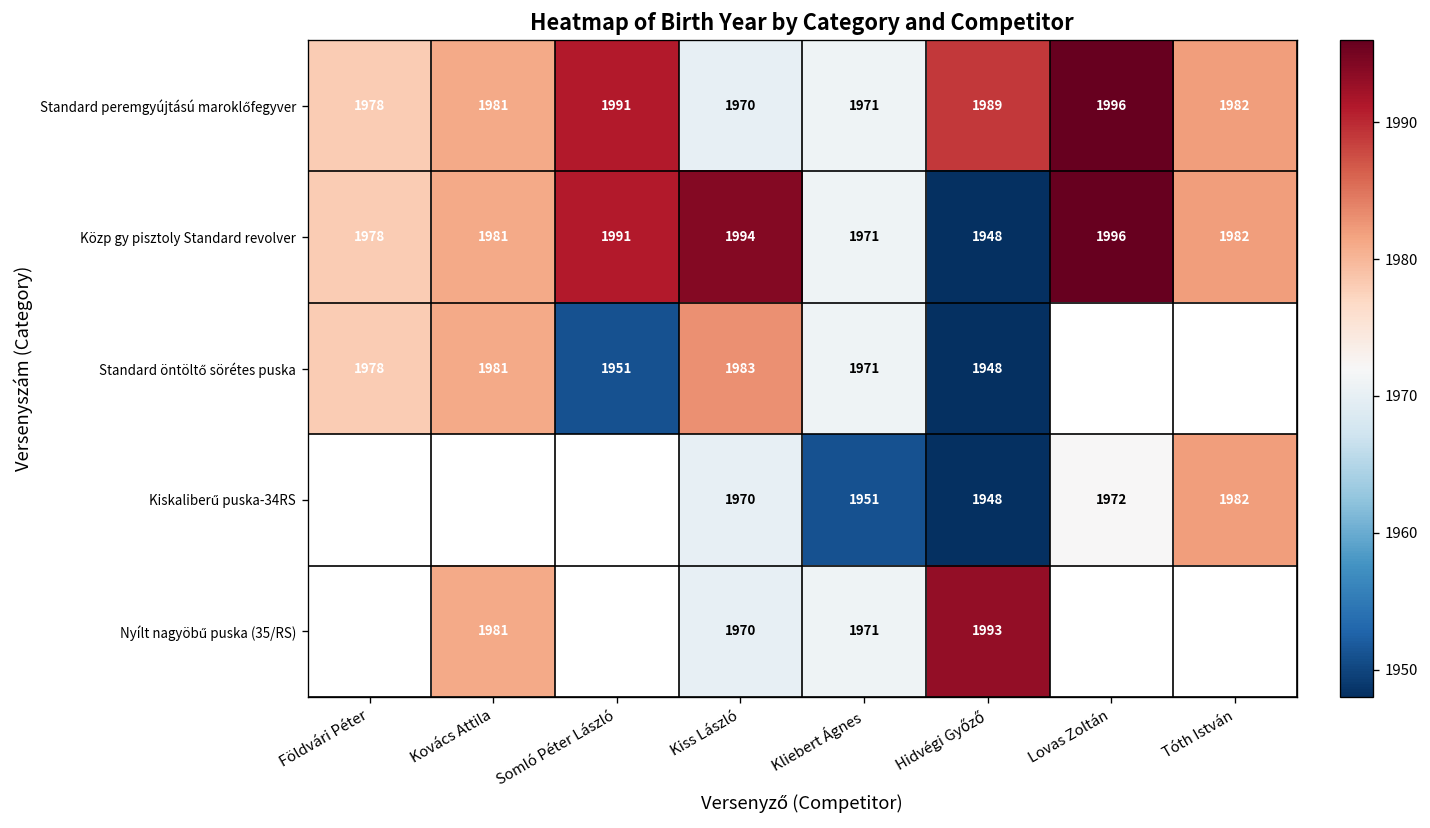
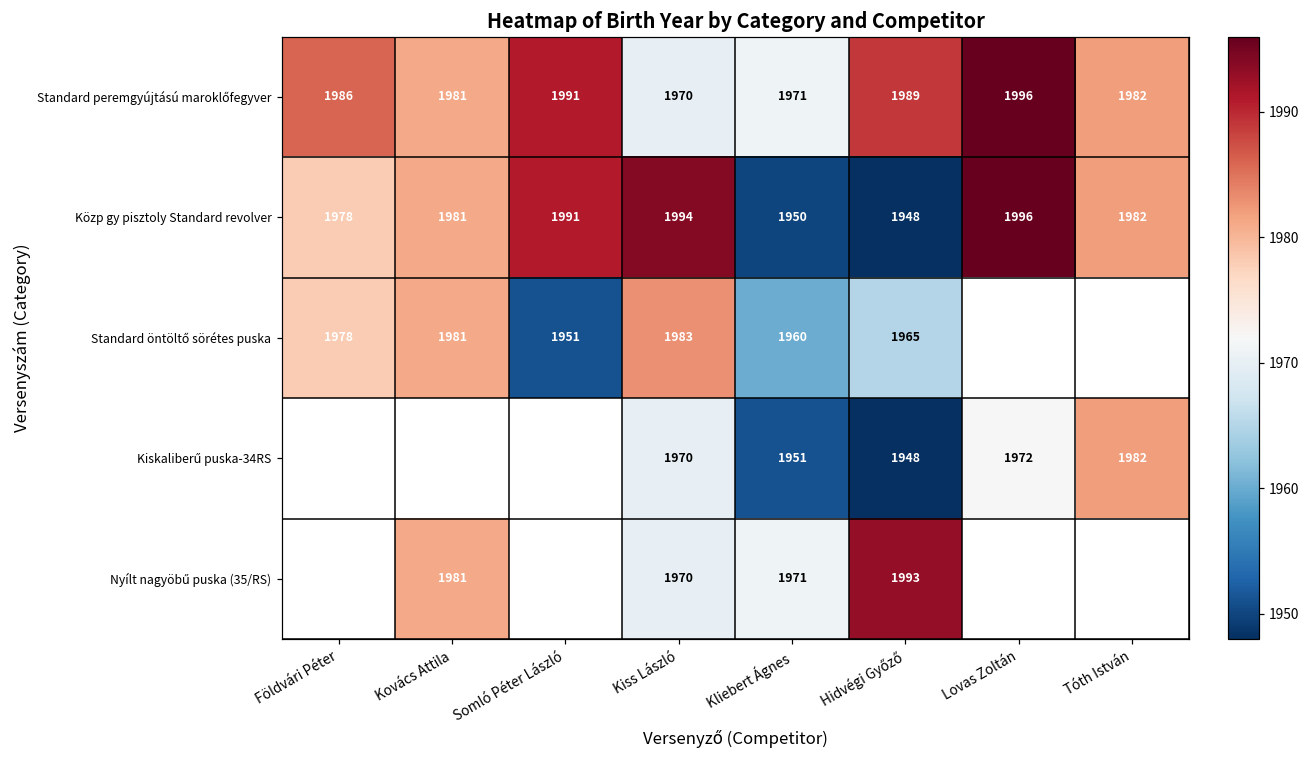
Standard peremgyújtású maroklőfegyver, Földvári Péter: 1978 -> 1986
Közp gy pisztoly Standard revolver, Kliebert Ágnes: 1971 -> 1950
Standard öntöltő sörétes puska, Kliebert Ágnes: 1971 -> 1960
Standard öntöltő sörétes puska, Hidvégi Győző: 1948 -> 1965
